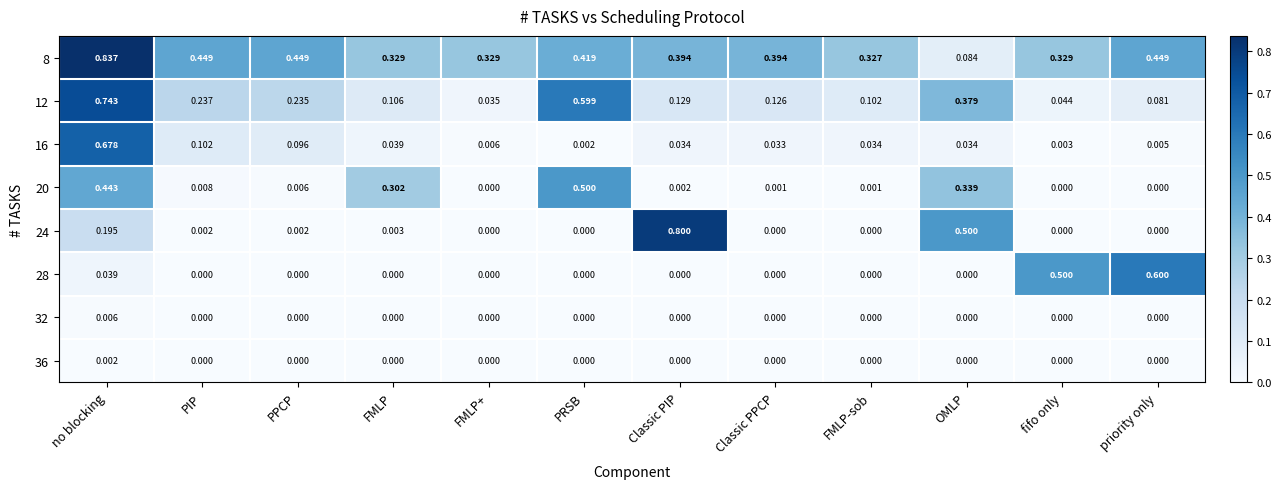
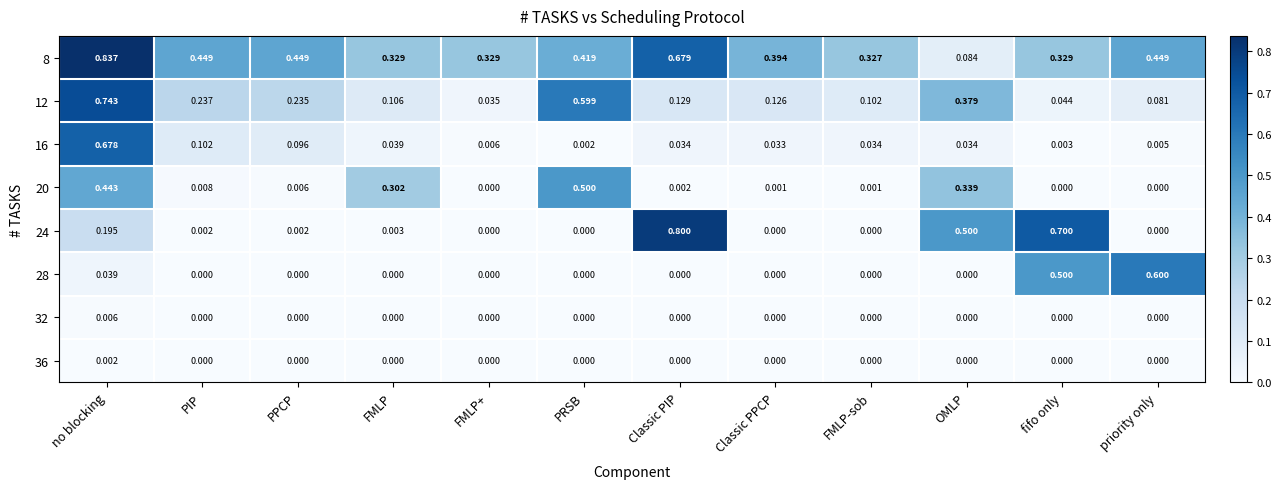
8, Classic PIP: 0.394 -> 0.679
24, fifo only: 0.000 -> 0.700
